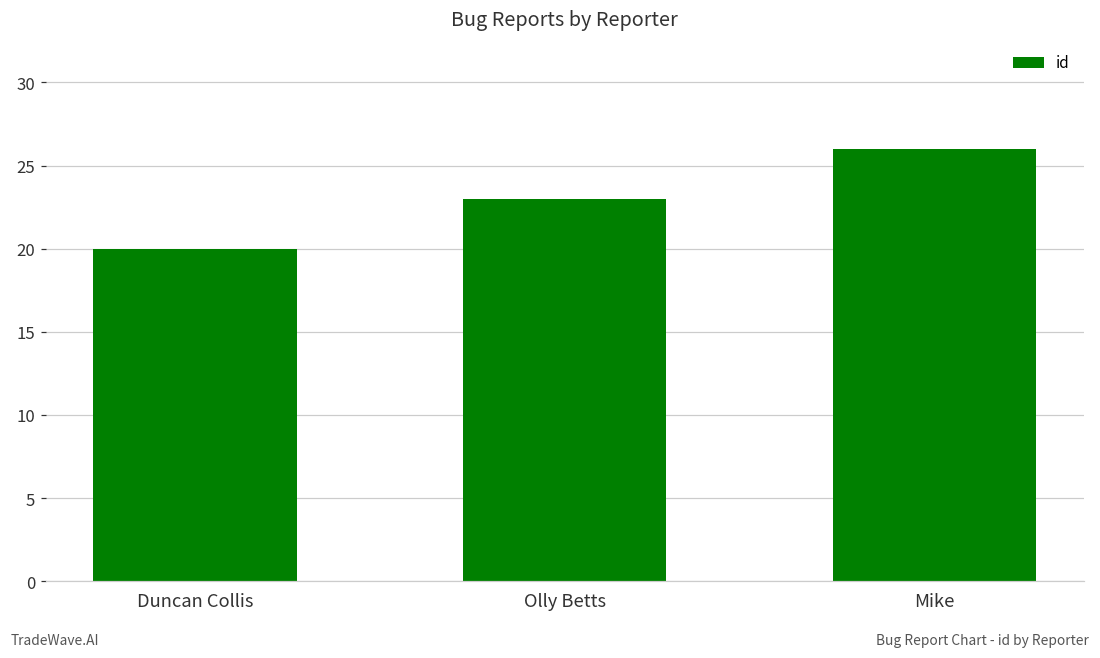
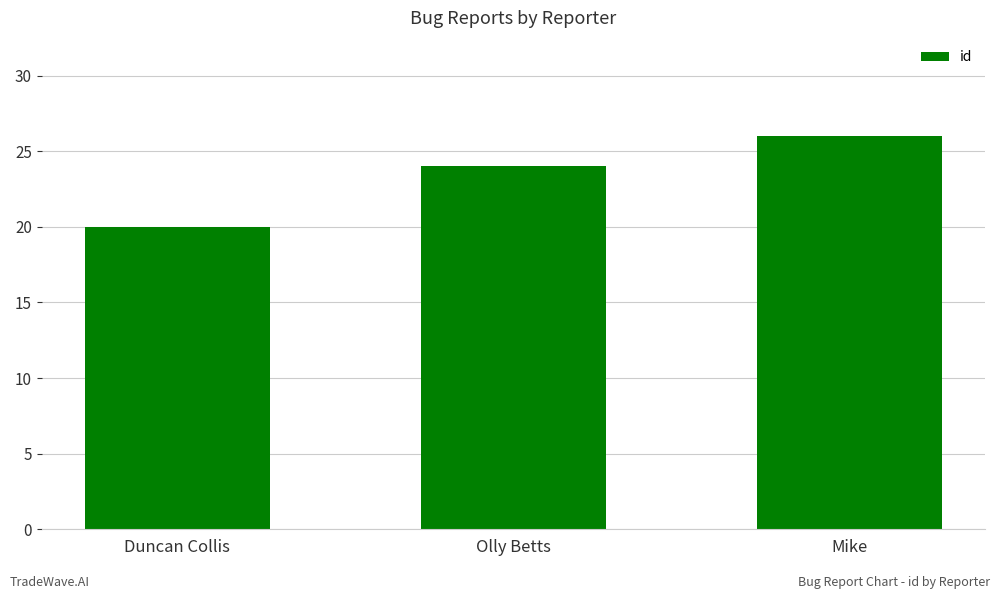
Olly Betts: 23 -> 24
